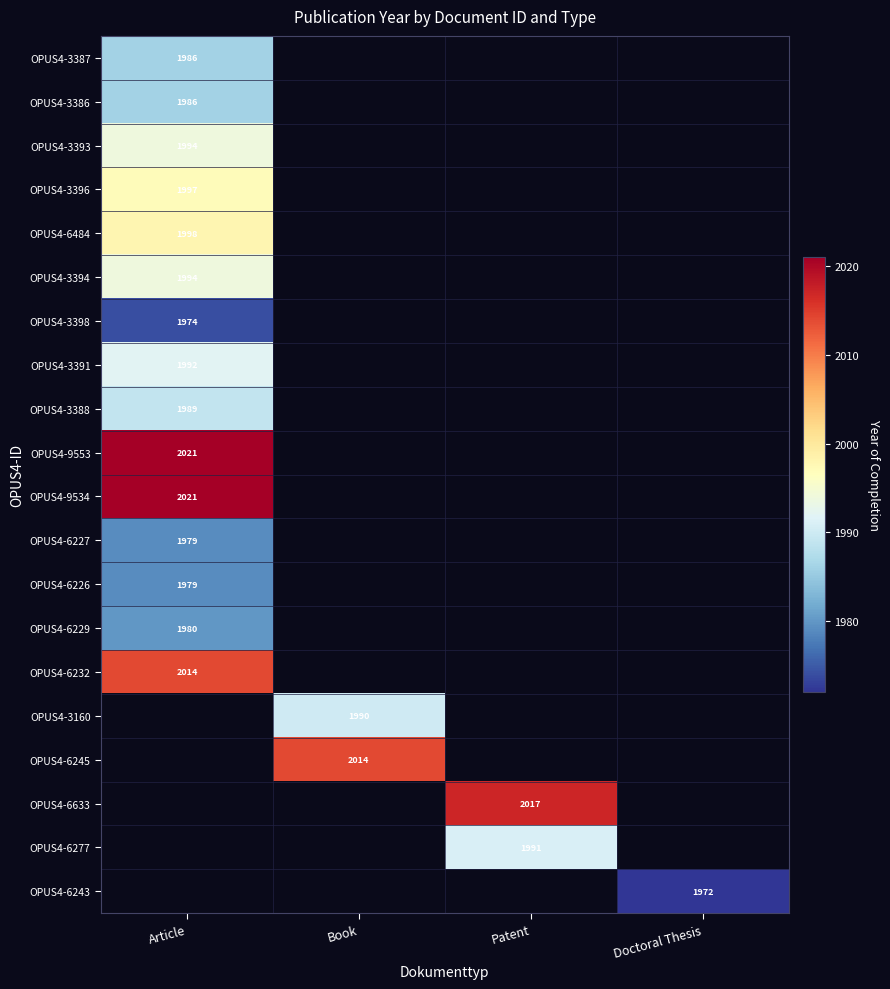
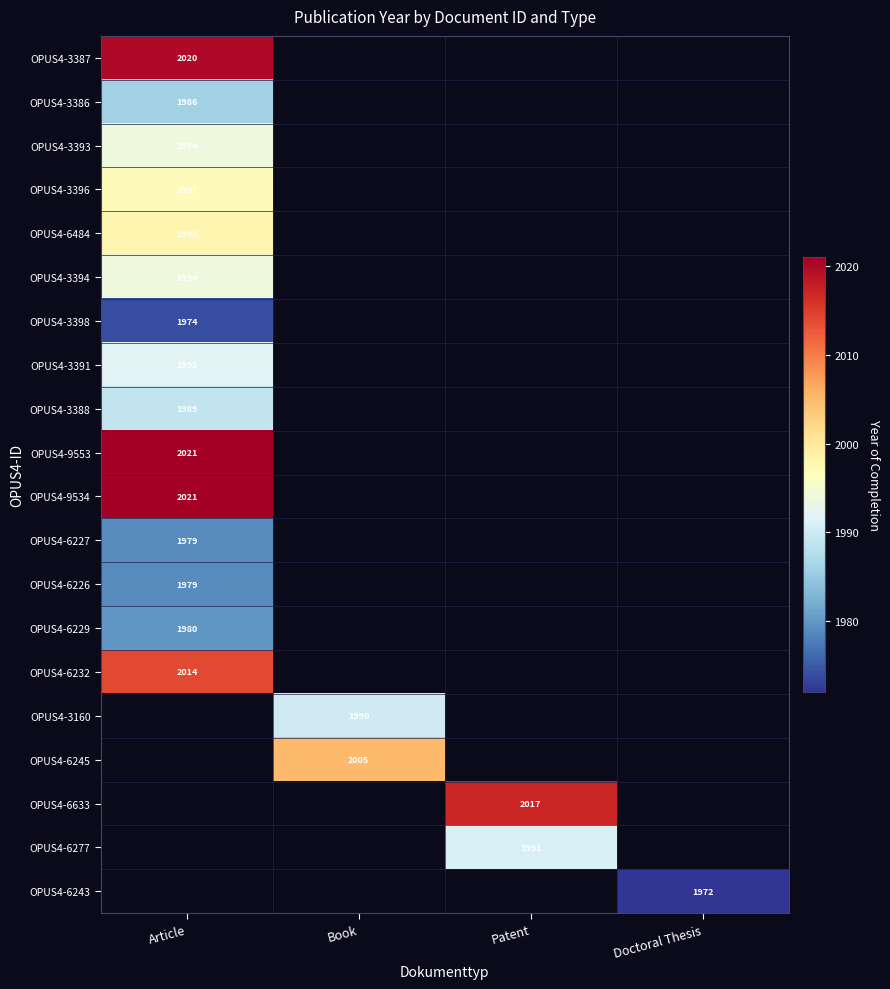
OPUS4-3387, Article: 1986 -> 2020
OPUS4-6245, Book: 2014 -> 2005
